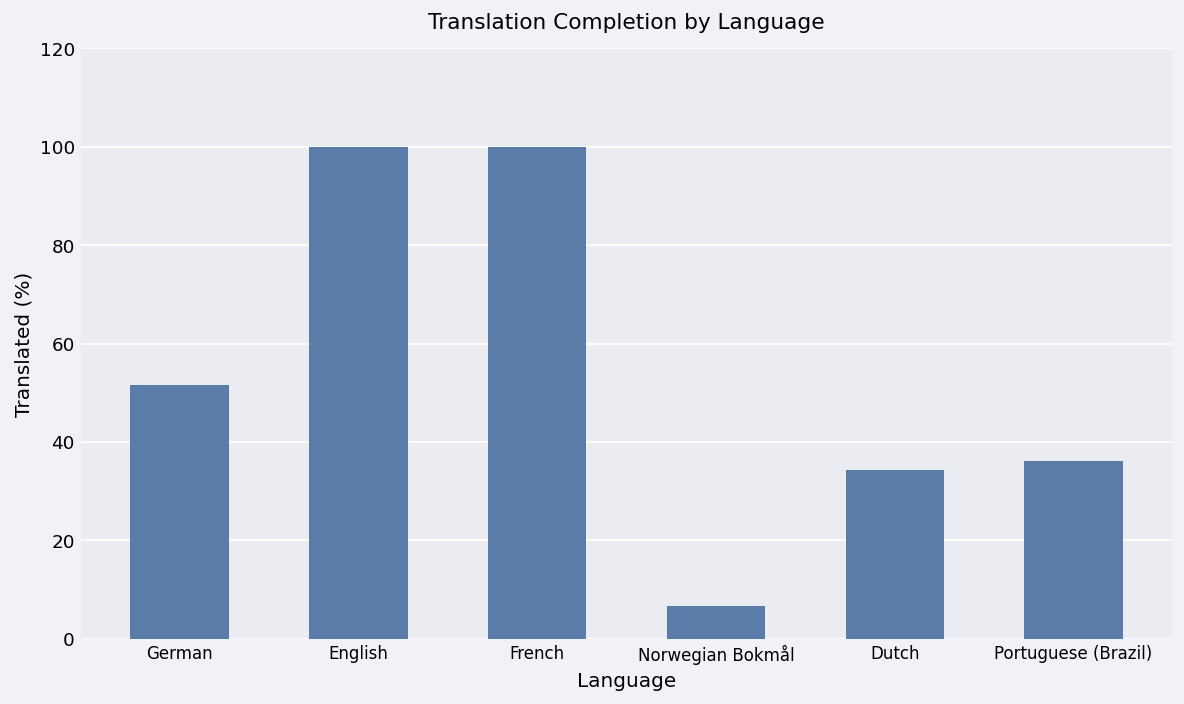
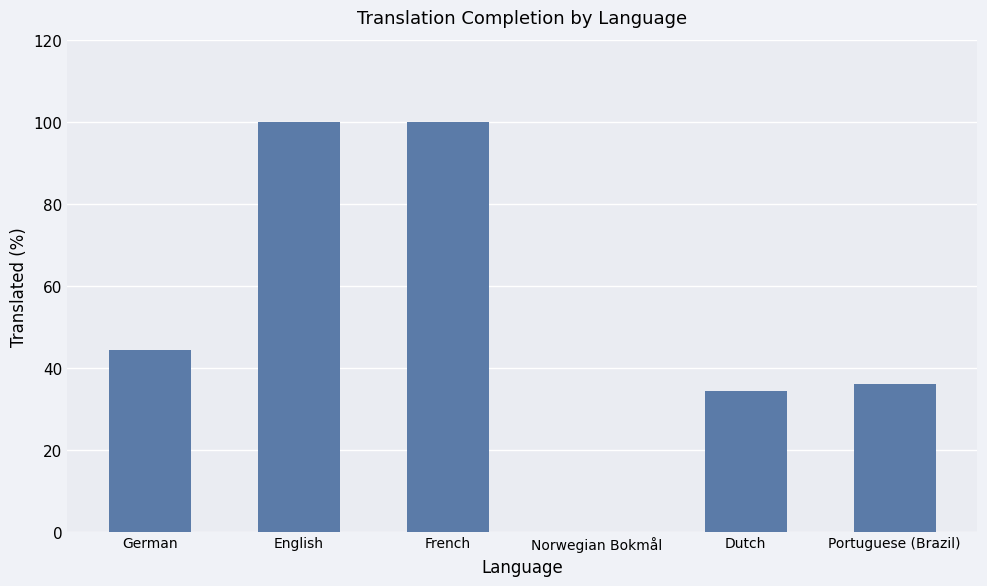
German: 52 -> 44
Norwegian Bokmål: 7 -> 0
